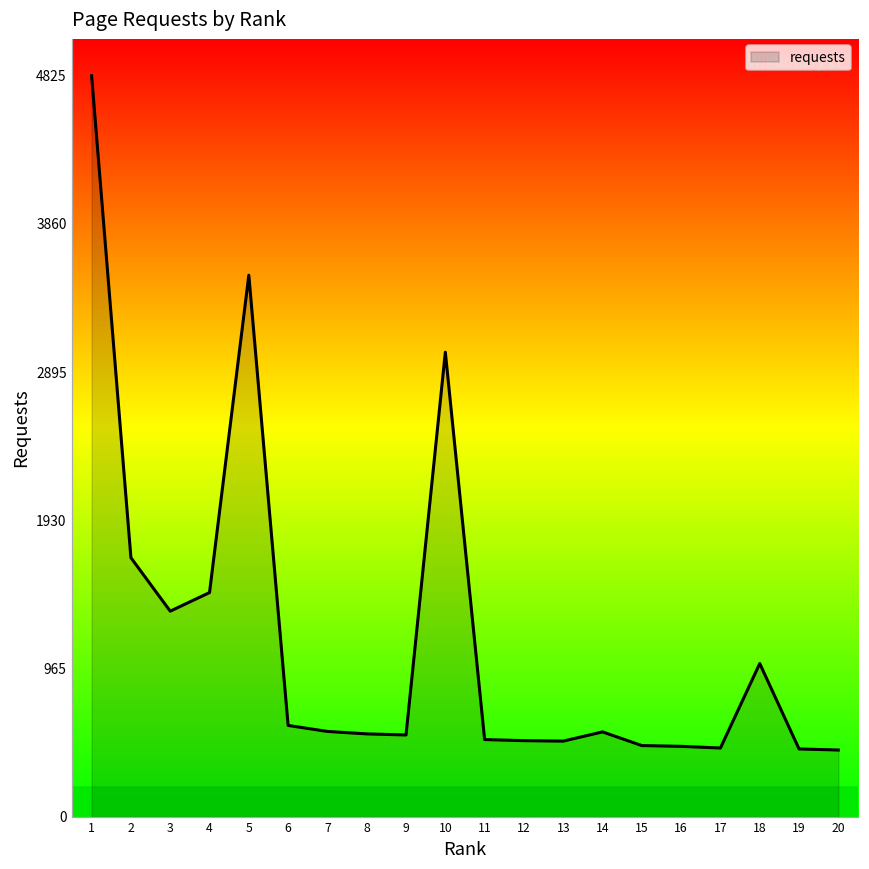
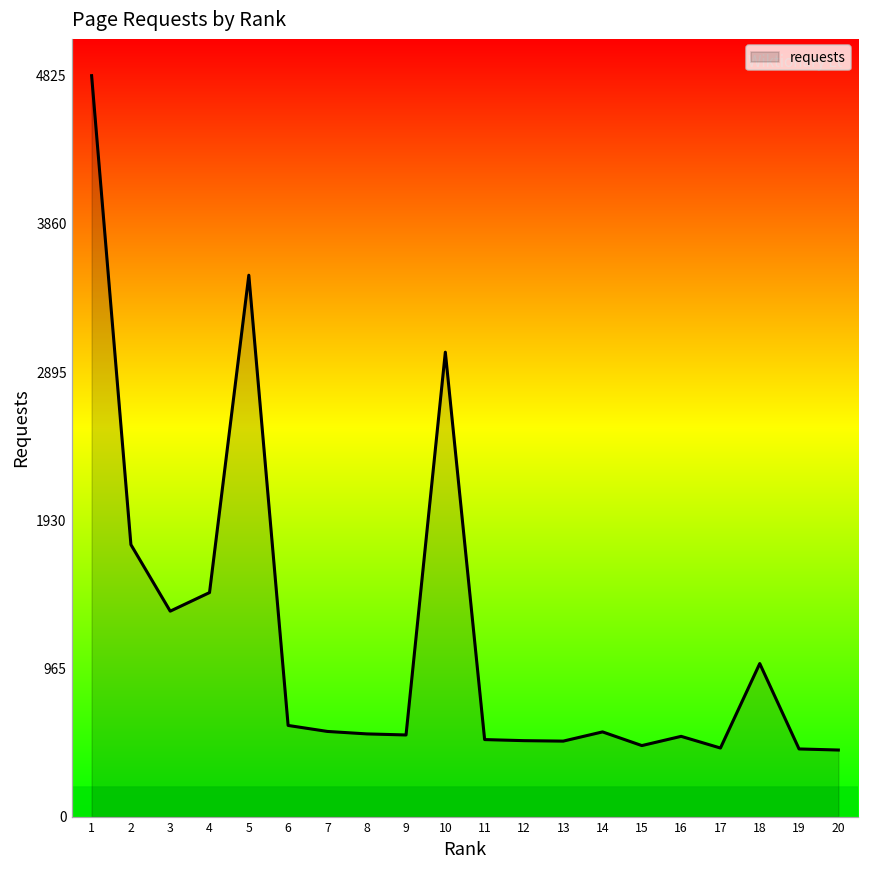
2: 1690 -> 1770
16: 460 -> 520
